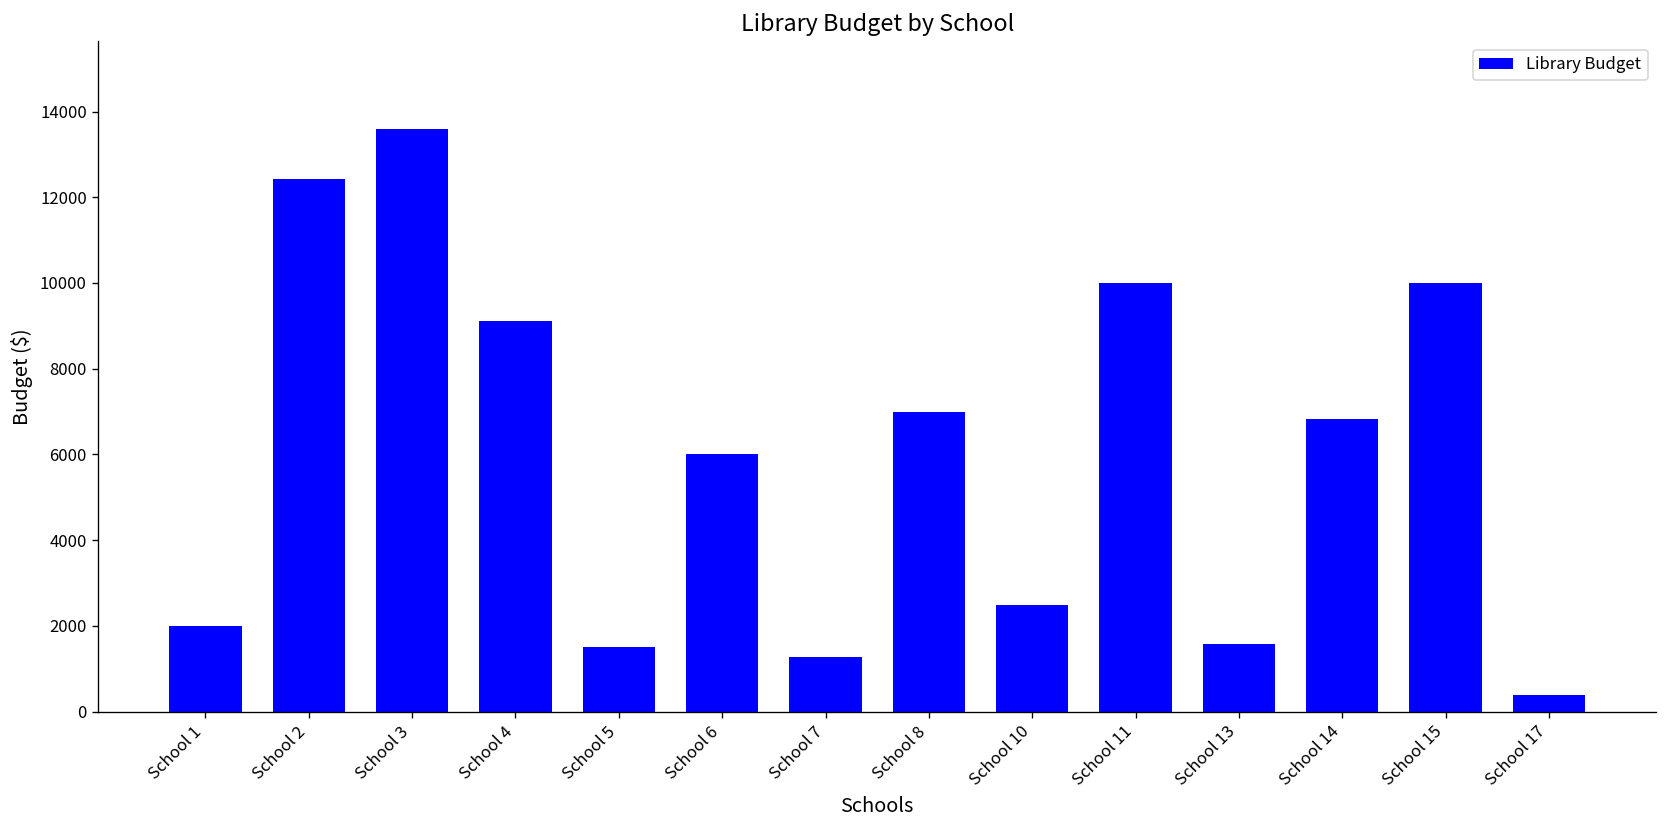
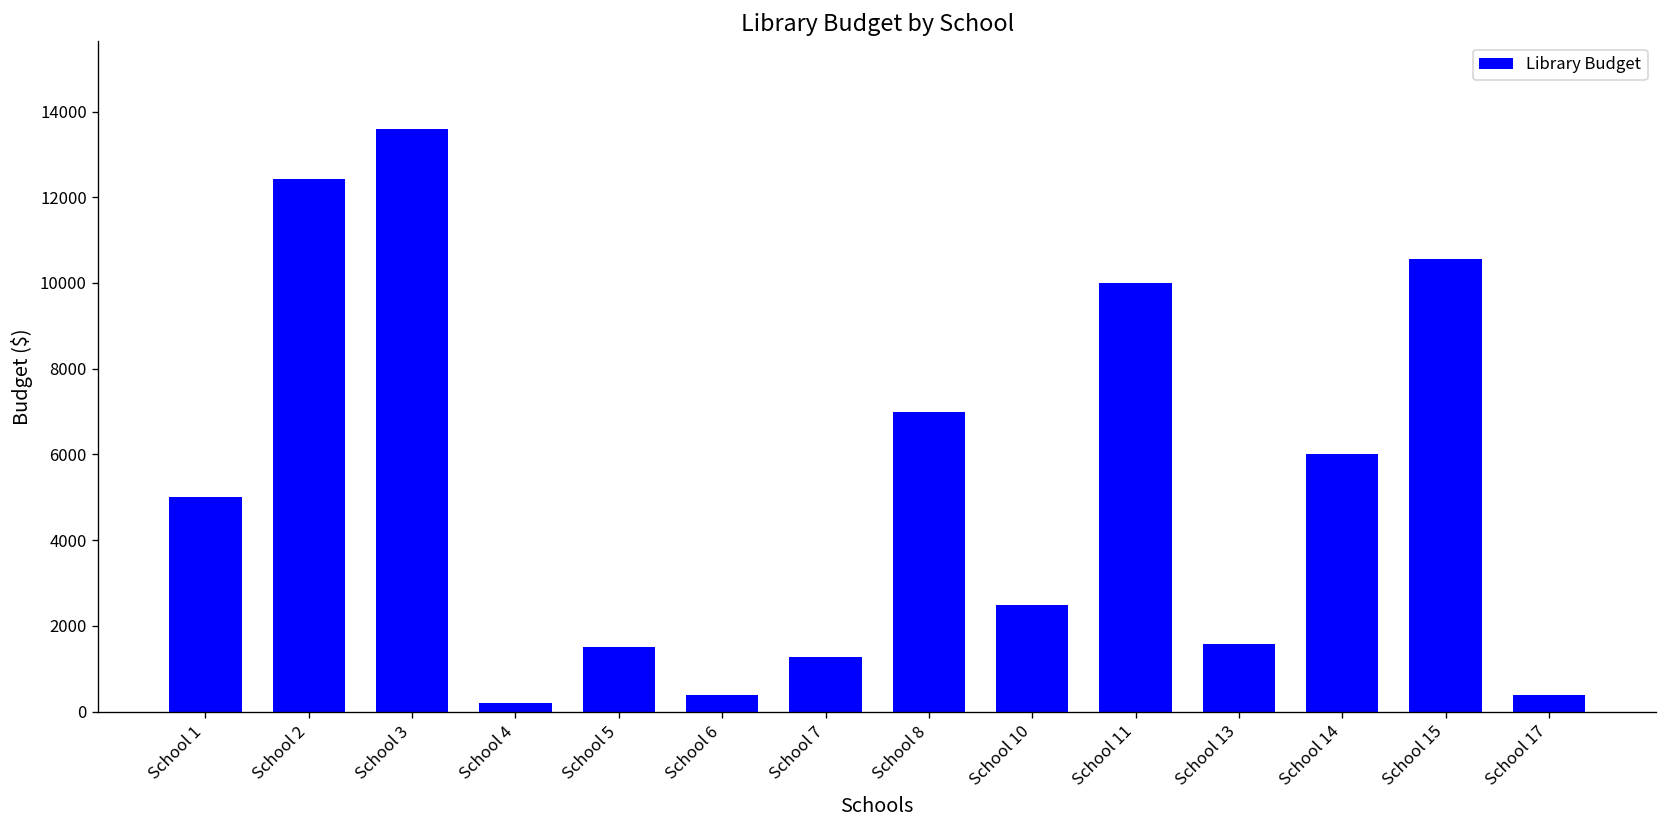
School 1: 2000 -> 5000
School 4: 9100 -> 200
School 6: 6000 -> 400
School 14: 6800 -> 6000
School 15: 10000 -> 10600
